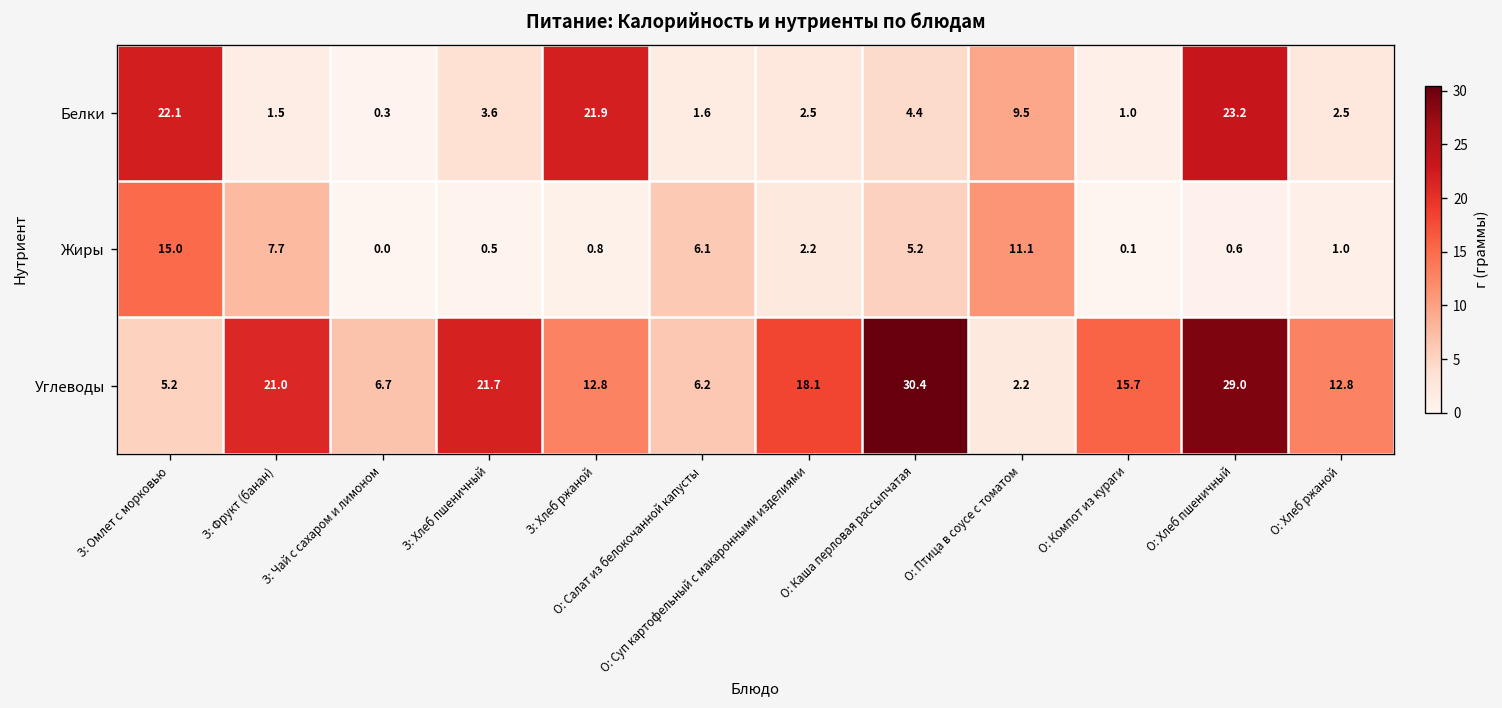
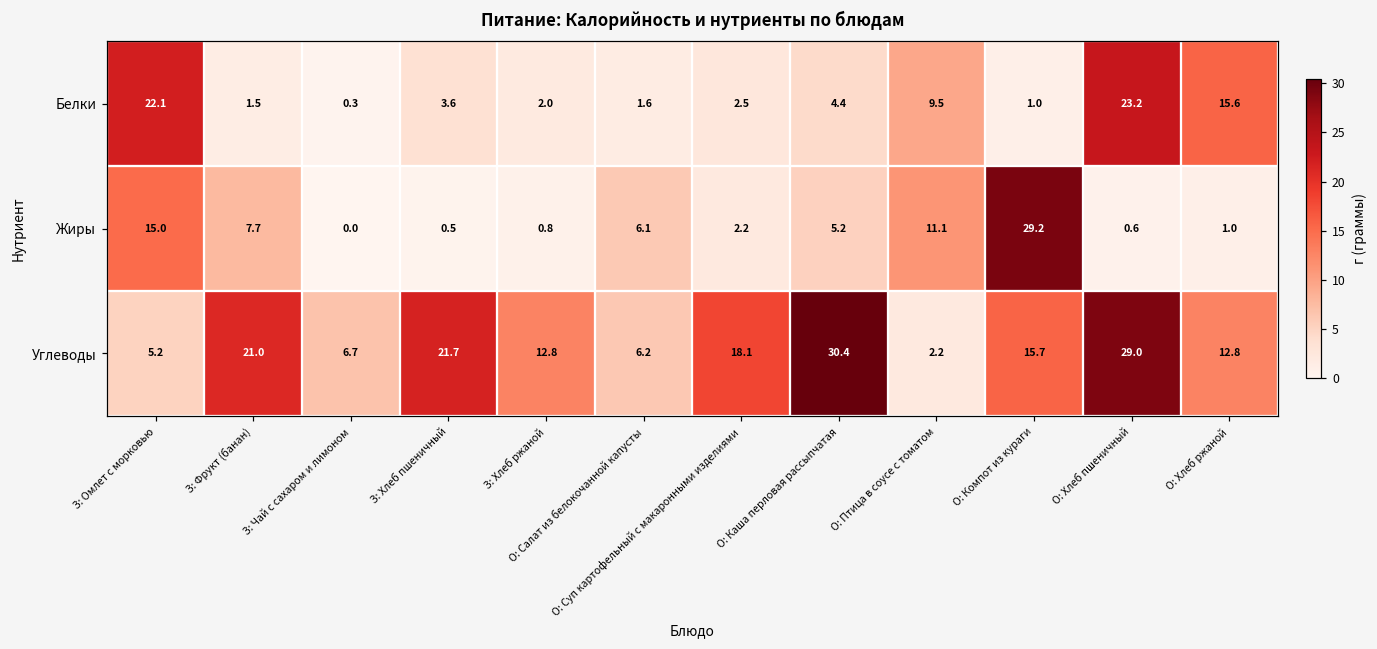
Белки, З: Хлеб ржаной: 21.9 -> 2.0
Белки, О: Хлеб ржаной: 2.5 -> 15.6
Жиры, О: Компот из кураги: 0.1 -> 29.2
